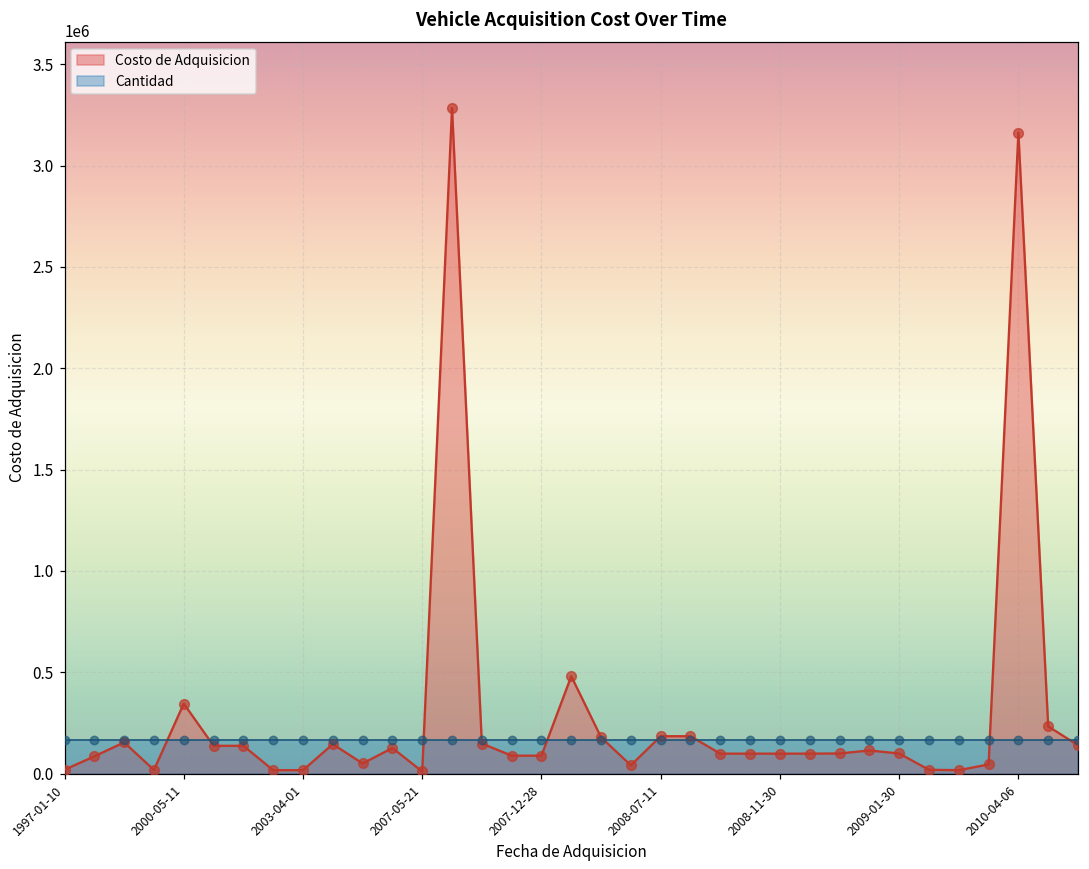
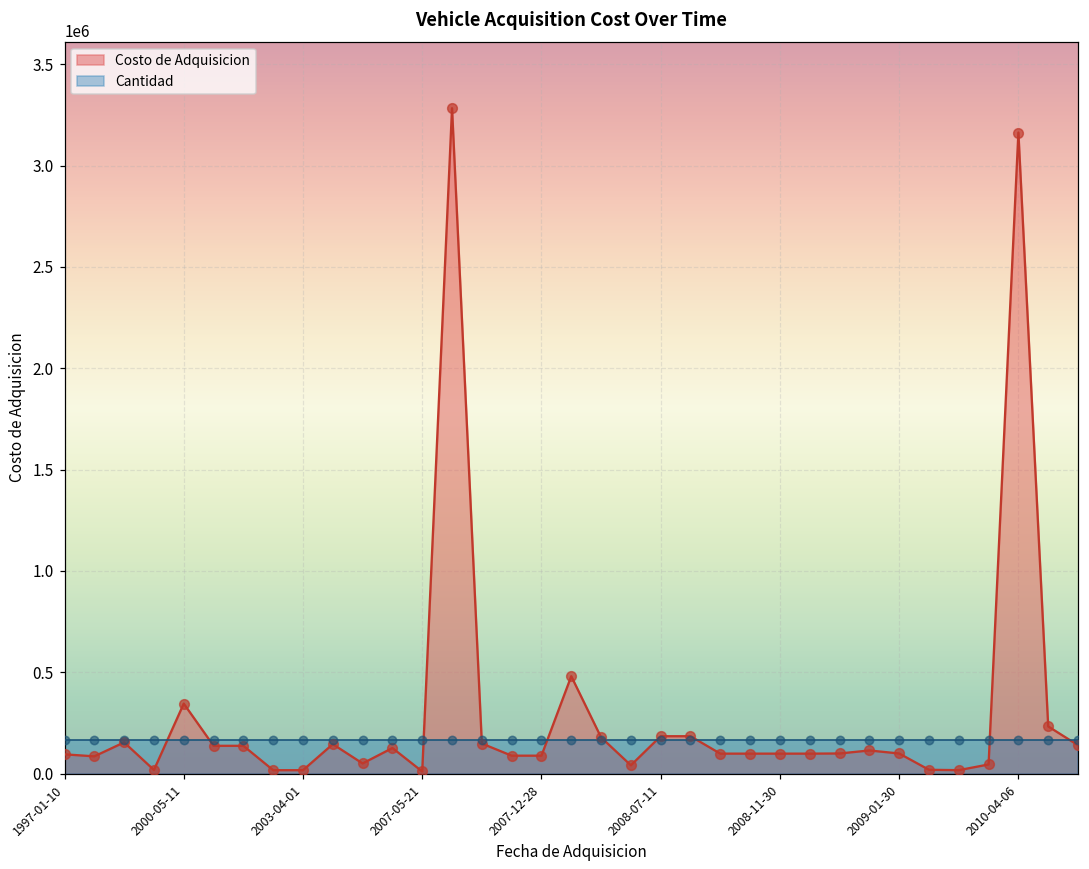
Costo de Adquisicion, 1997-01-10: 20000 -> 100000
